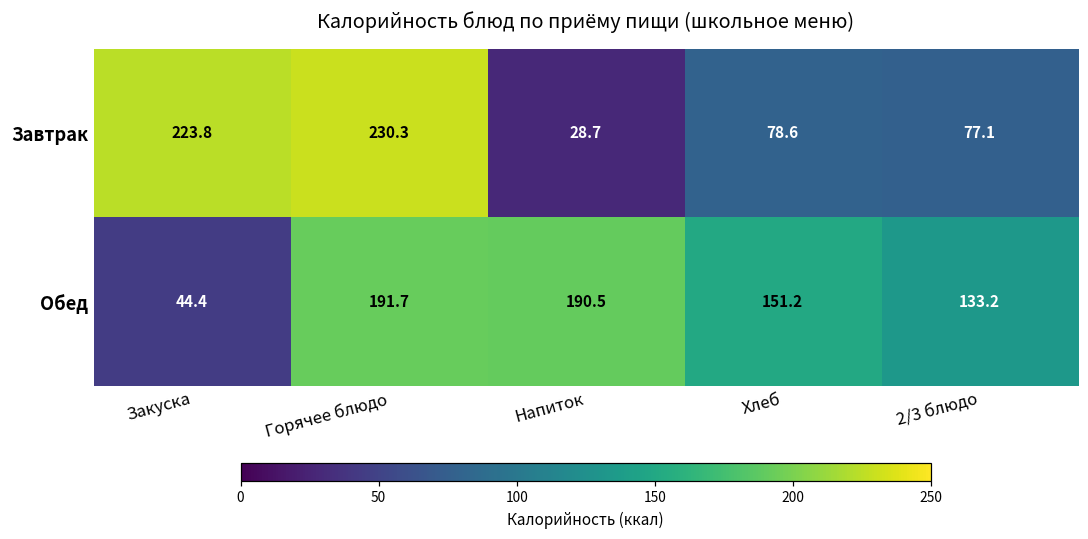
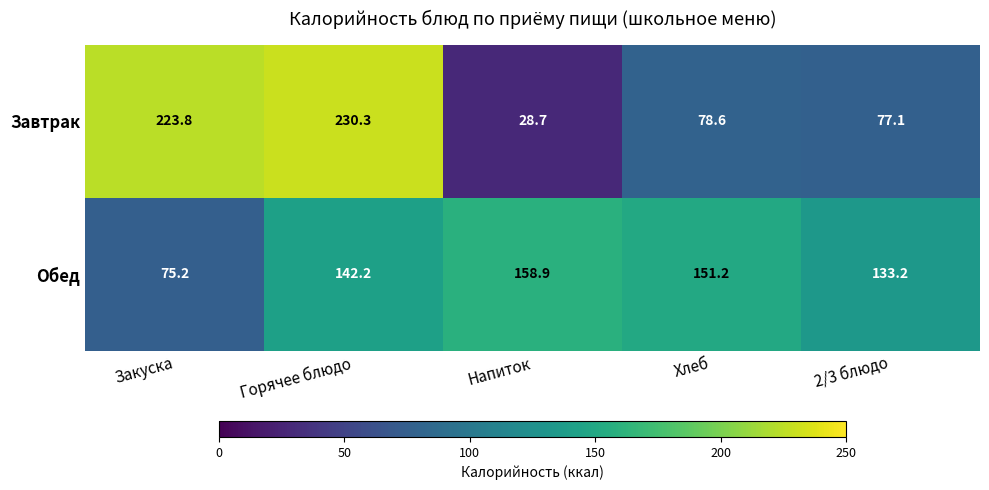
Обед, Закуска: 44.4 -> 75.2
Обед, Горячее блюдо: 191.7 -> 142.2
Обед, Напиток: 190.5 -> 158.9
